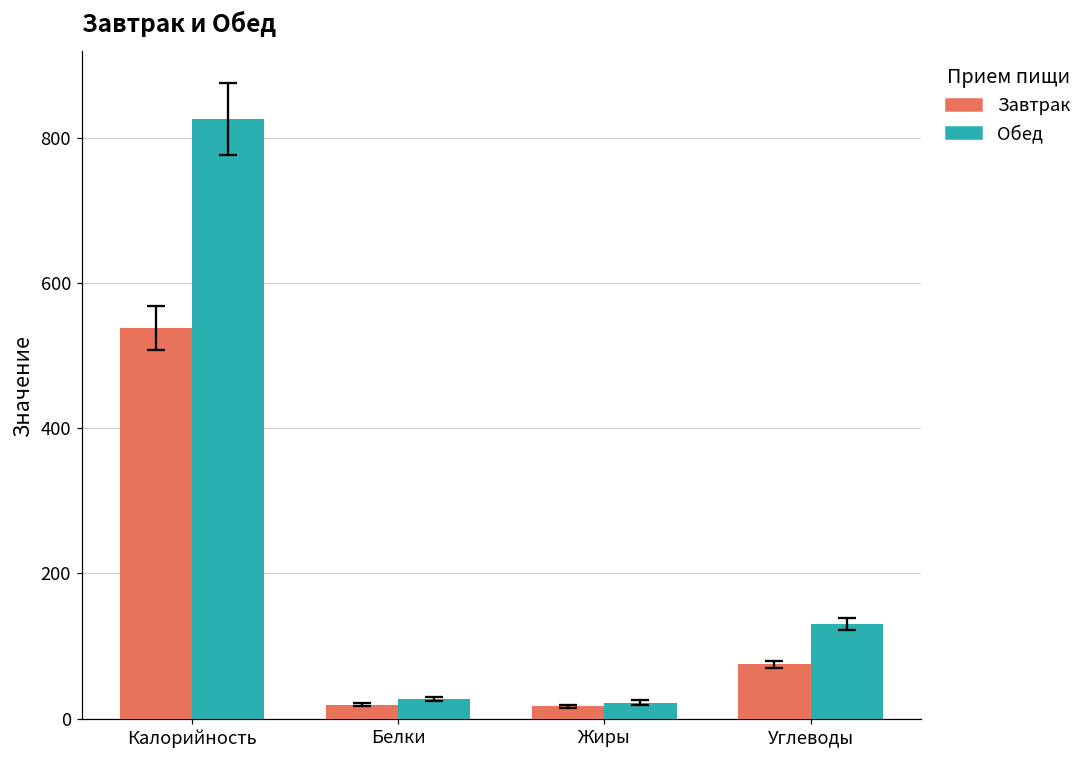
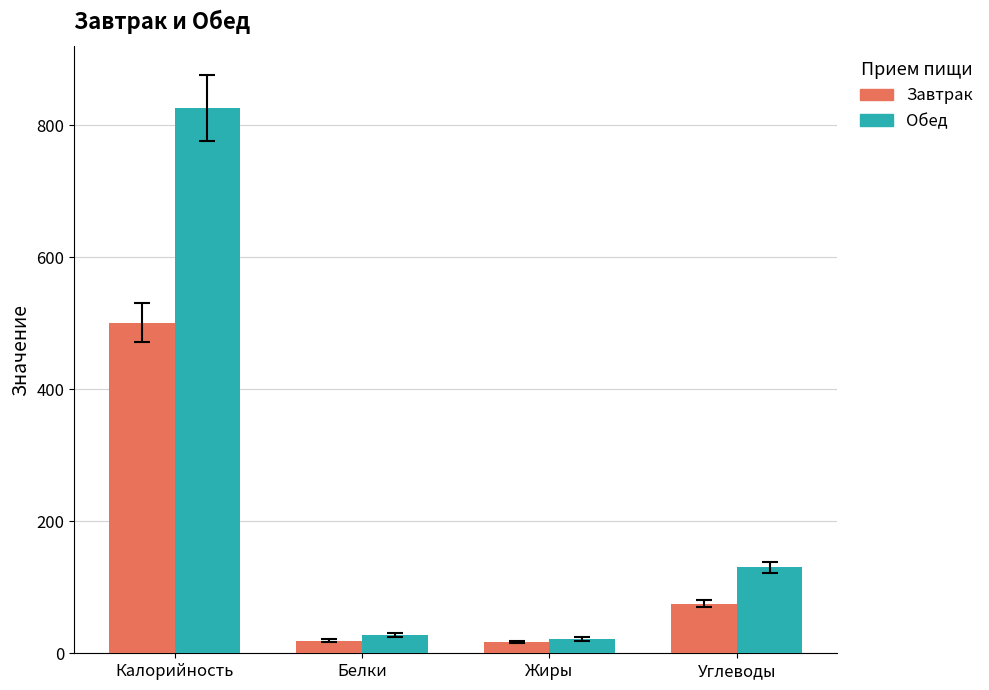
Завтрак, Калорийность: 540 -> 500
